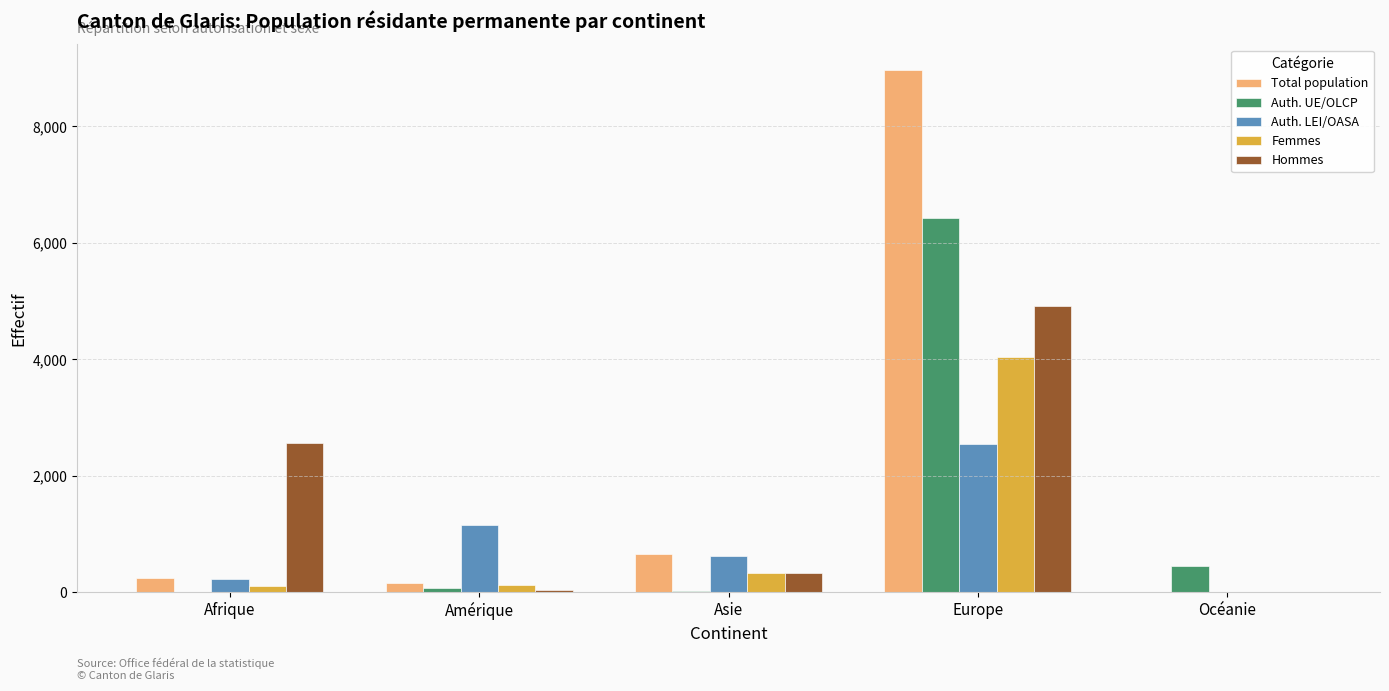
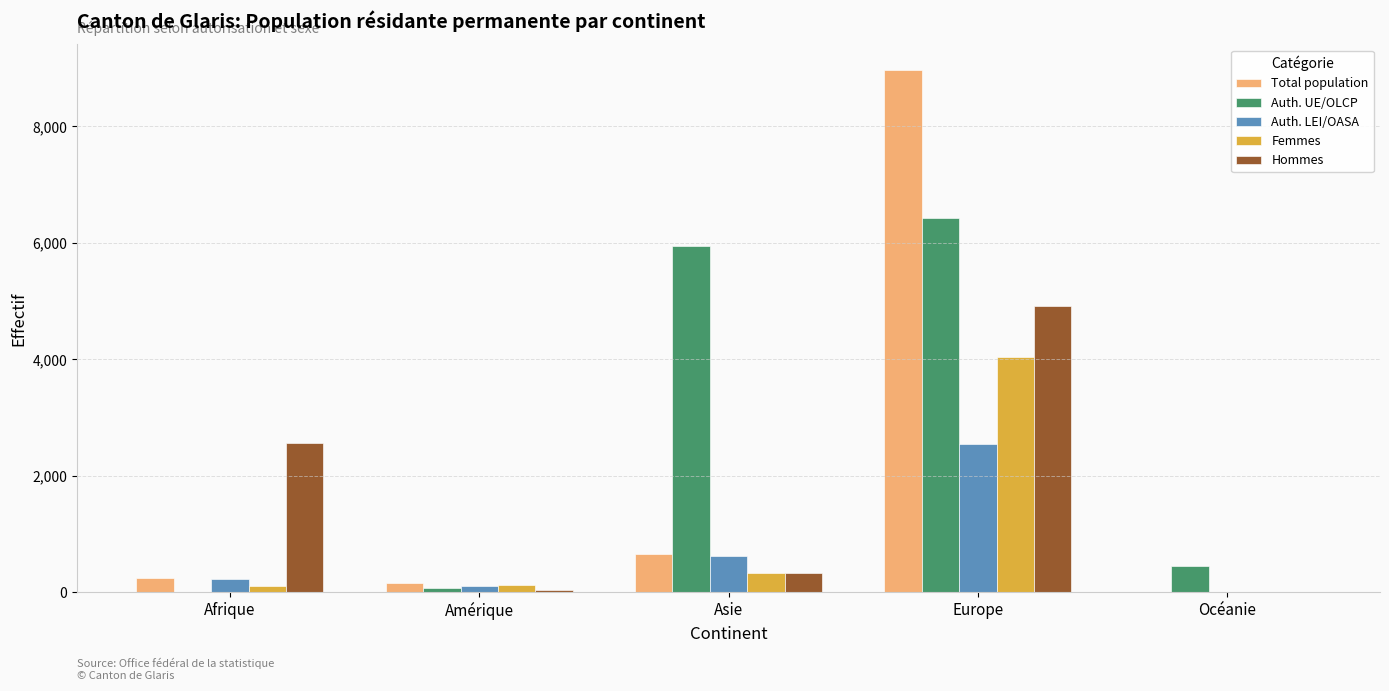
Auth. LEI/OASA, Amérique: 1,200 -> 100
Auth. UE/OLCP, Asie: 0 -> 5,900
